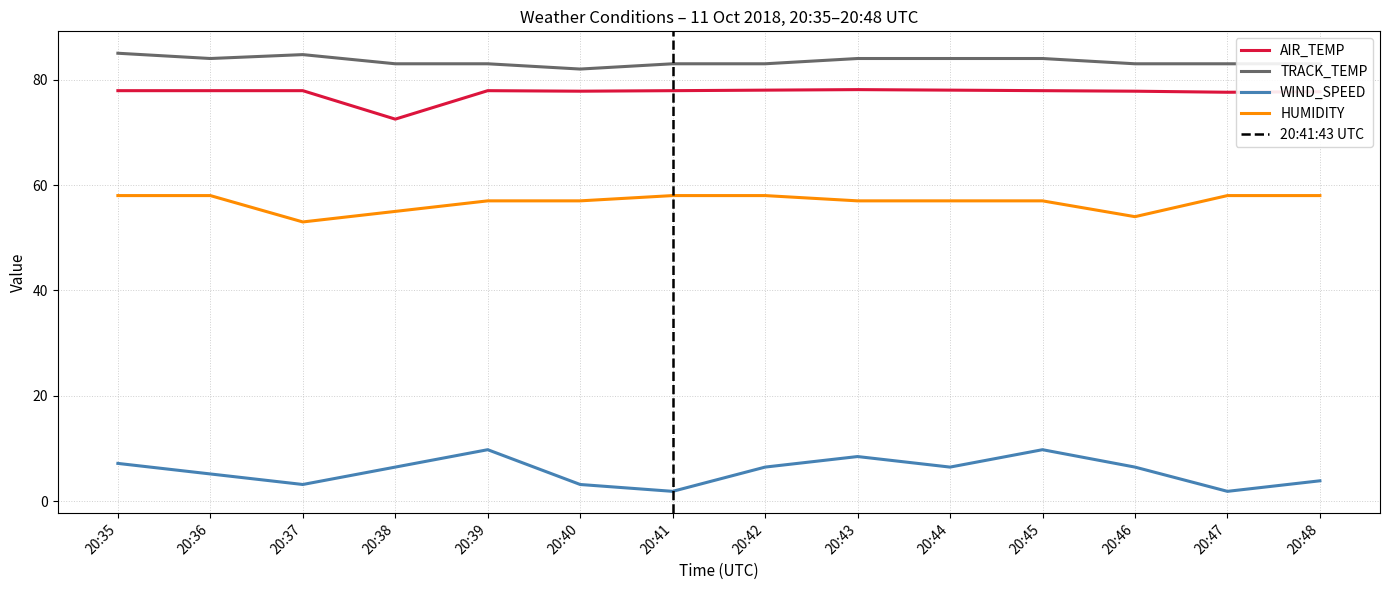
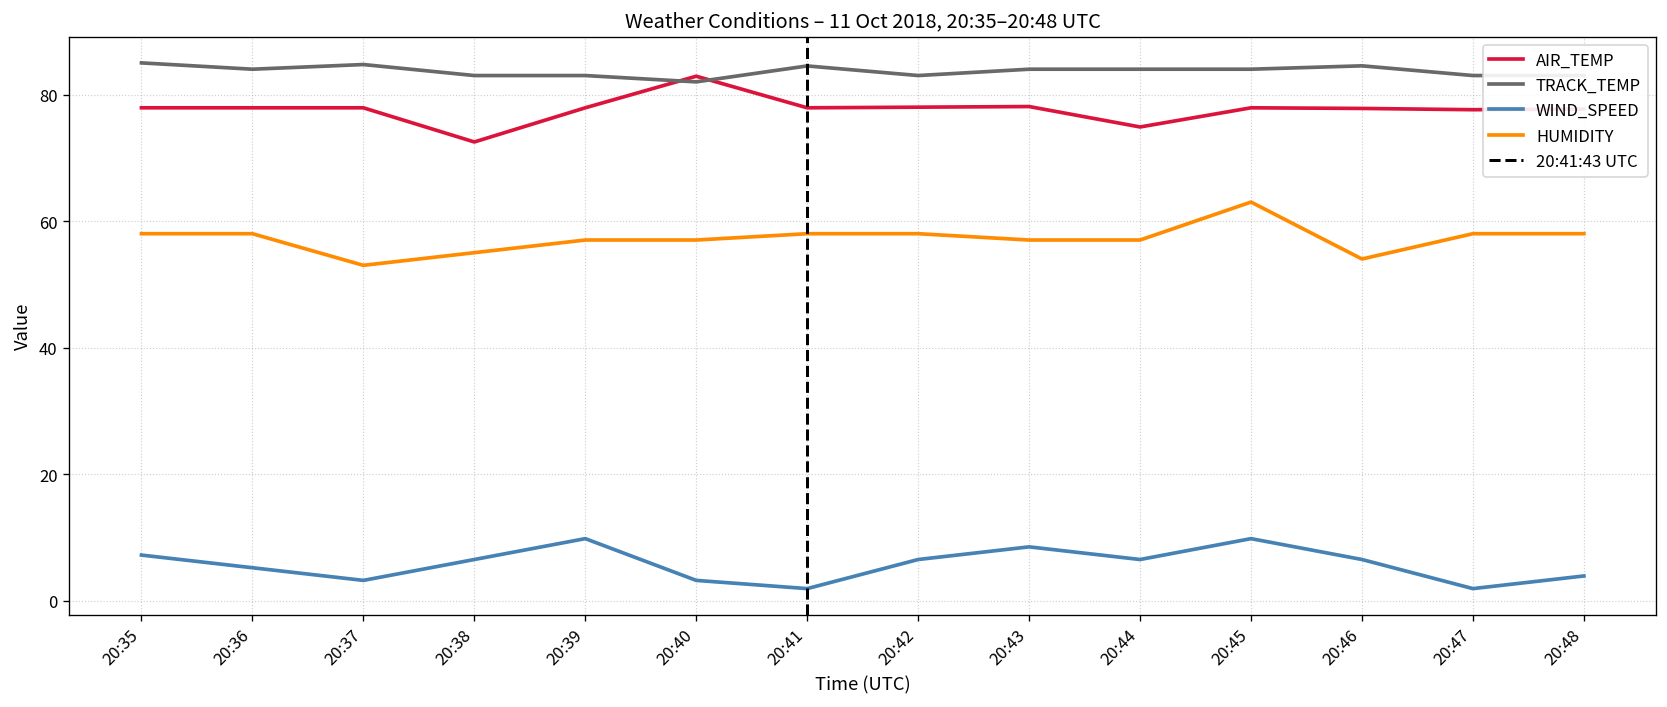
AIR_TEMP, 20:40: 78 -> 83
TRACK_TEMP, 20:41: 83 -> 85
AIR_TEMP, 20:44: 78 -> 75
HUMIDITY, 20:45: 57 -> 63
TRACK_TEMP, 20:46: 83 -> 85
